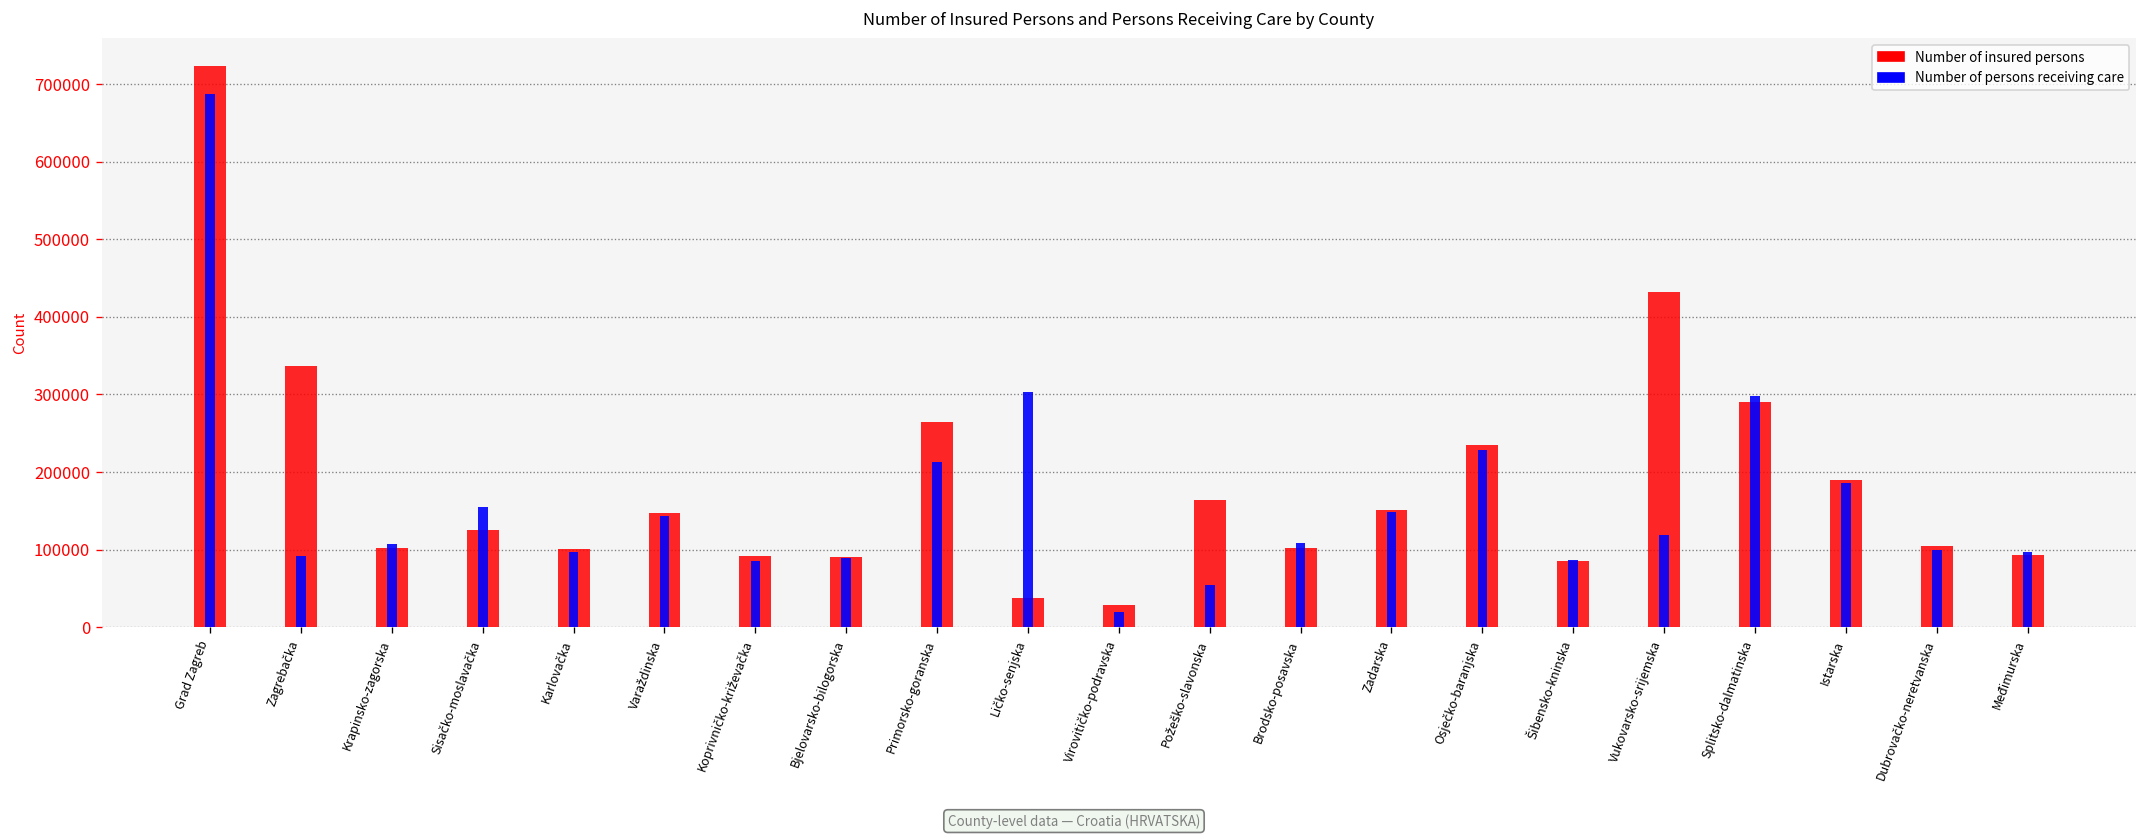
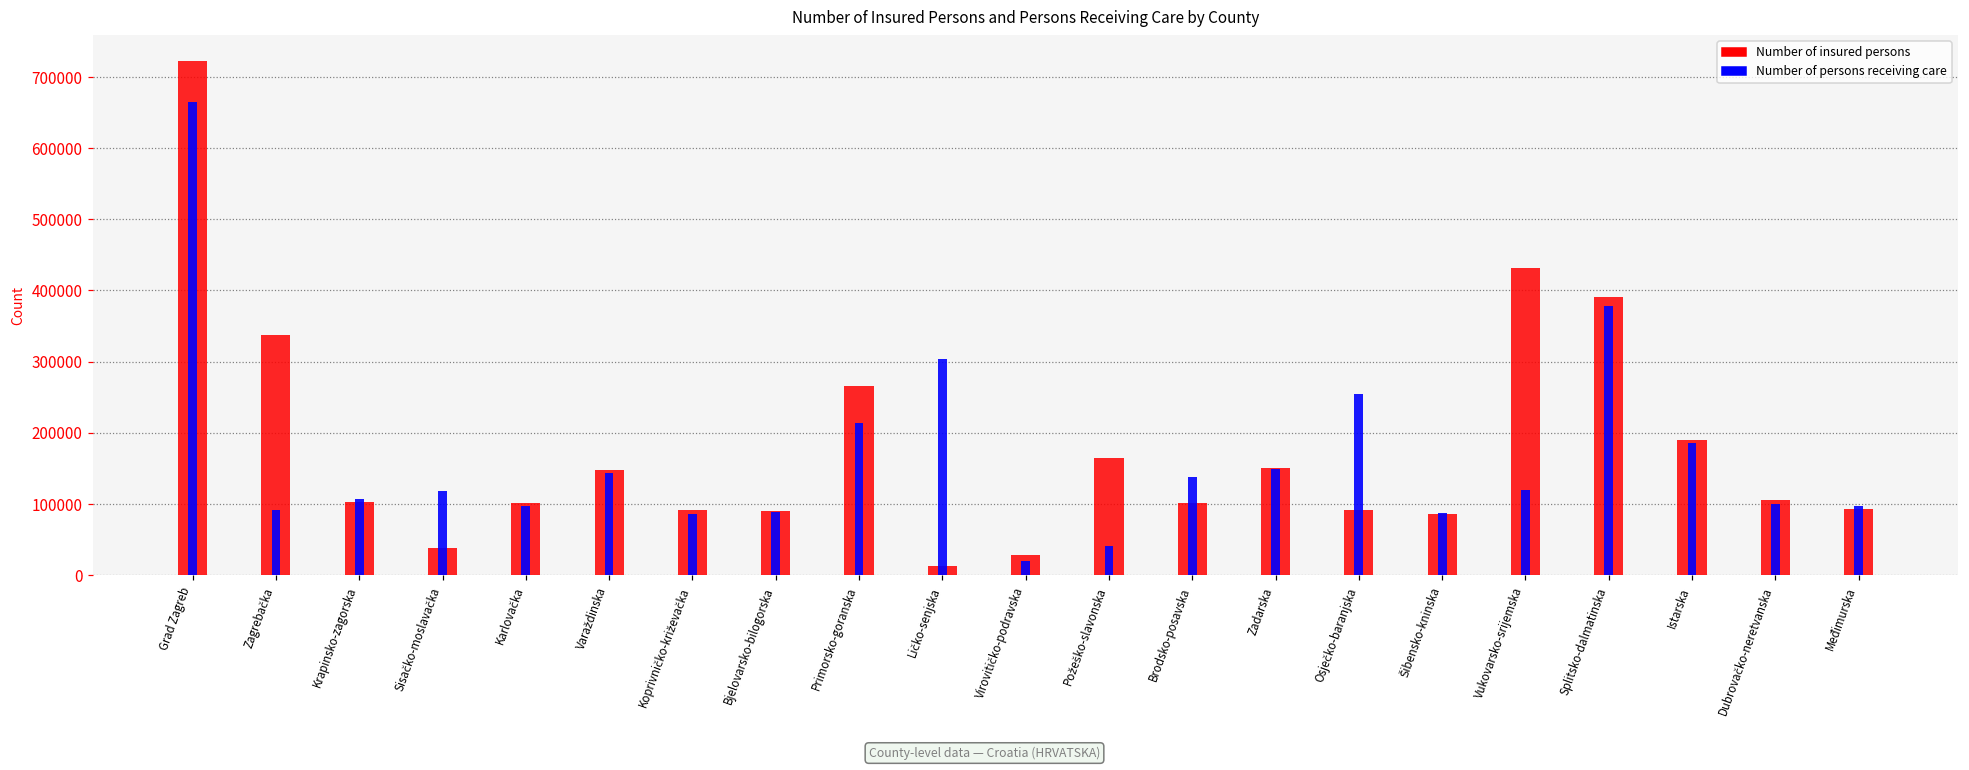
Number of persons receiving care, Grad Zagreb: 690000 -> 660000
Number of insured persons, Sisačko-moslavačka: 130000 -> 40000
Number of persons receiving care, Sisačko-moslavačka: 160000 -> 120000
Number of insured persons, Ličko-senjska: 40000 -> 10000
Number of persons receiving care, Požeško-slavonska: 50000 -> 40000
Number of persons receiving care, Brodsko-posavska: 110000 -> 140000
Number of insured persons, Osječko-baranjska: 240000 -> 90000
Number of persons receiving care, Osječko-baranjska: 230000 -> 250000
Number of insured persons, Splitsko-dalmatinska: 290000 -> 390000
Number of persons receiving care, Splitsko-dalmatinska: 300000 -> 380000
